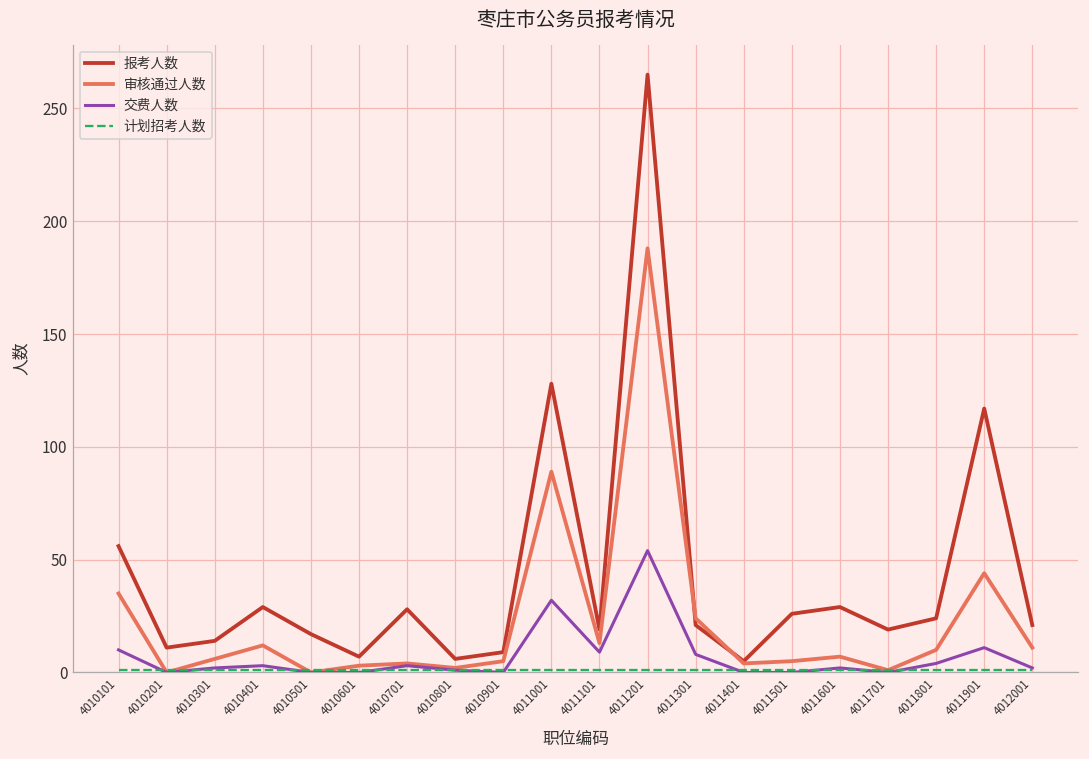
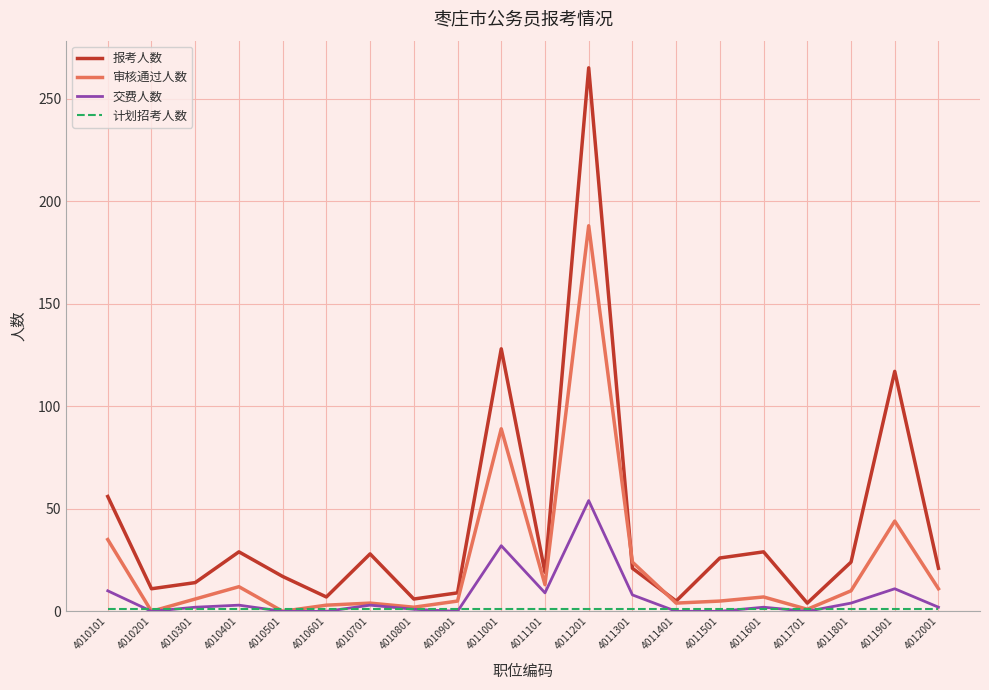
报考人数, 4011701: 19 -> 4
